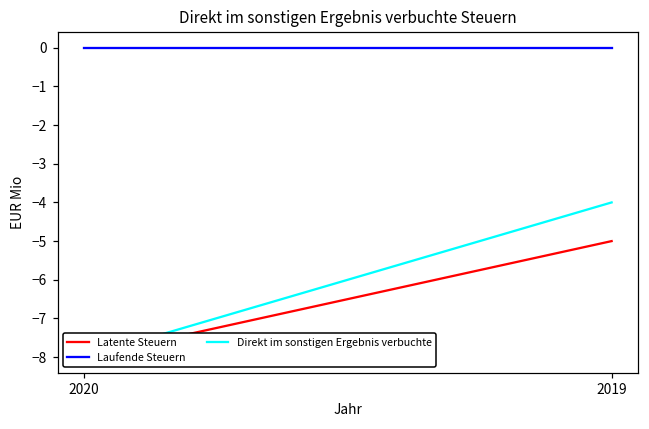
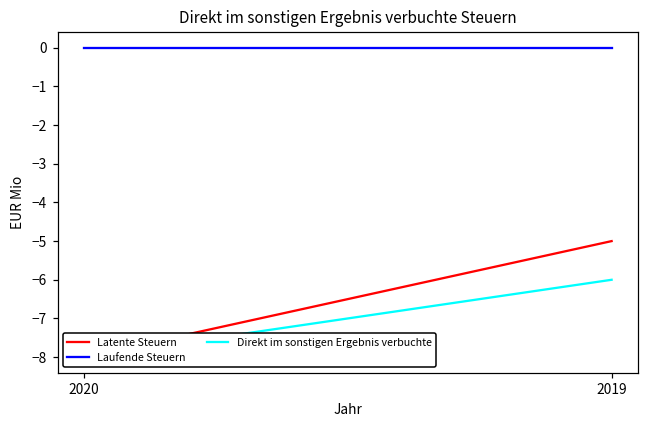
Direkt im sonstigen Ergebnis verbuchte, 2019: -4 -> -6
